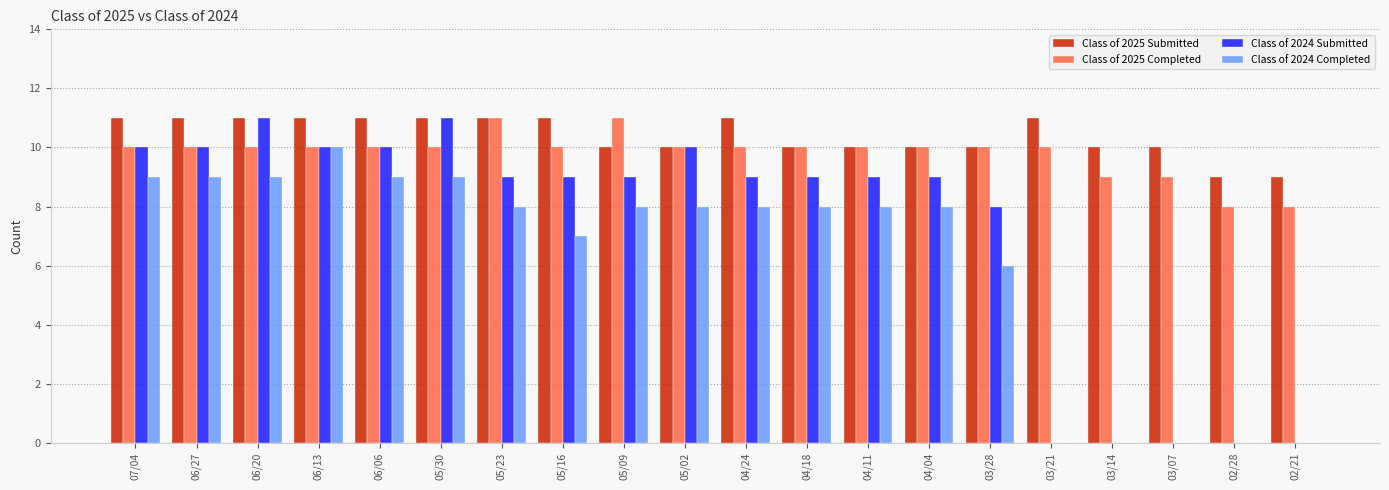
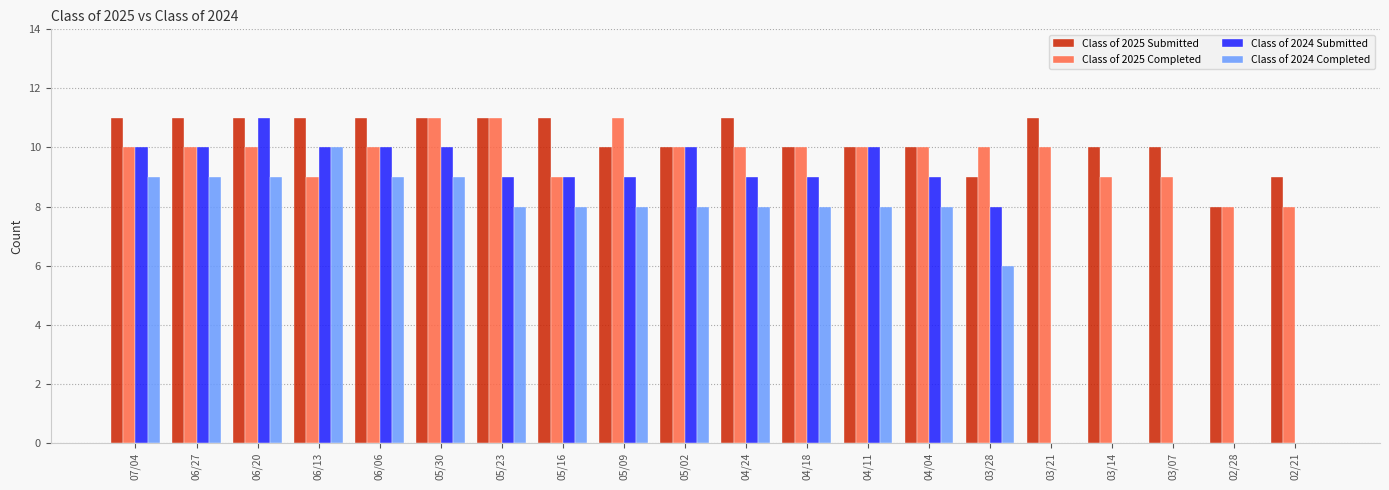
Class of 2025 Completed, 06/13: 10 -> 9
Class of 2025 Completed, 05/30: 10 -> 11
Class of 2024 Submitted, 05/30: 11 -> 10
Class of 2025 Completed, 05/16: 10 -> 9
Class of 2024 Completed, 05/16: 7 -> 8
Class of 2024 Submitted, 04/11: 9 -> 10
Class of 2025 Submitted, 03/28: 10 -> 9
Class of 2025 Submitted, 02/28: 9 -> 8
